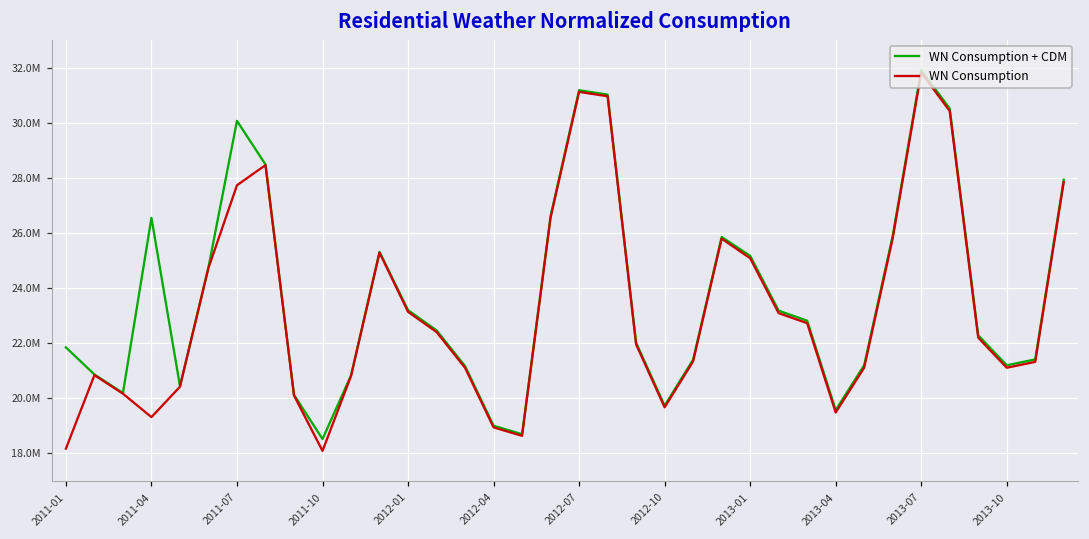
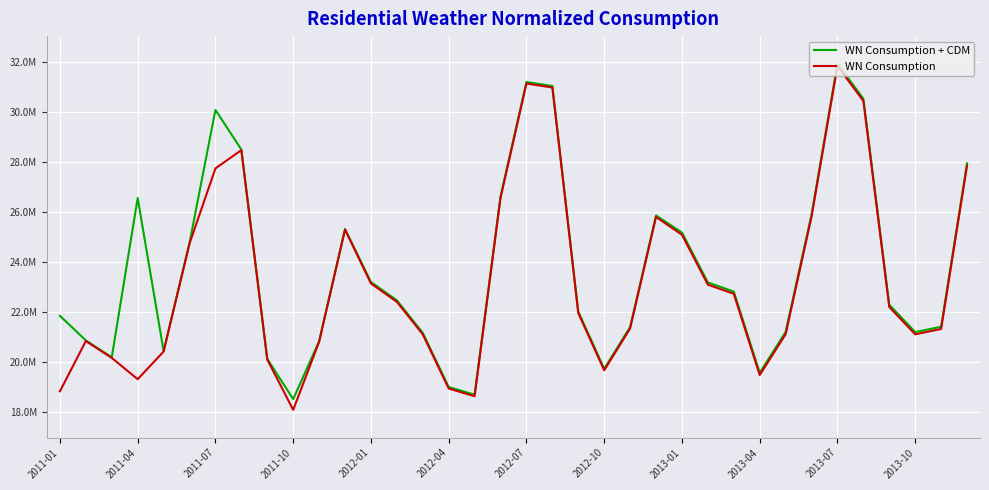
WN Consumption, 2011-01: 18200000 -> 18800000
